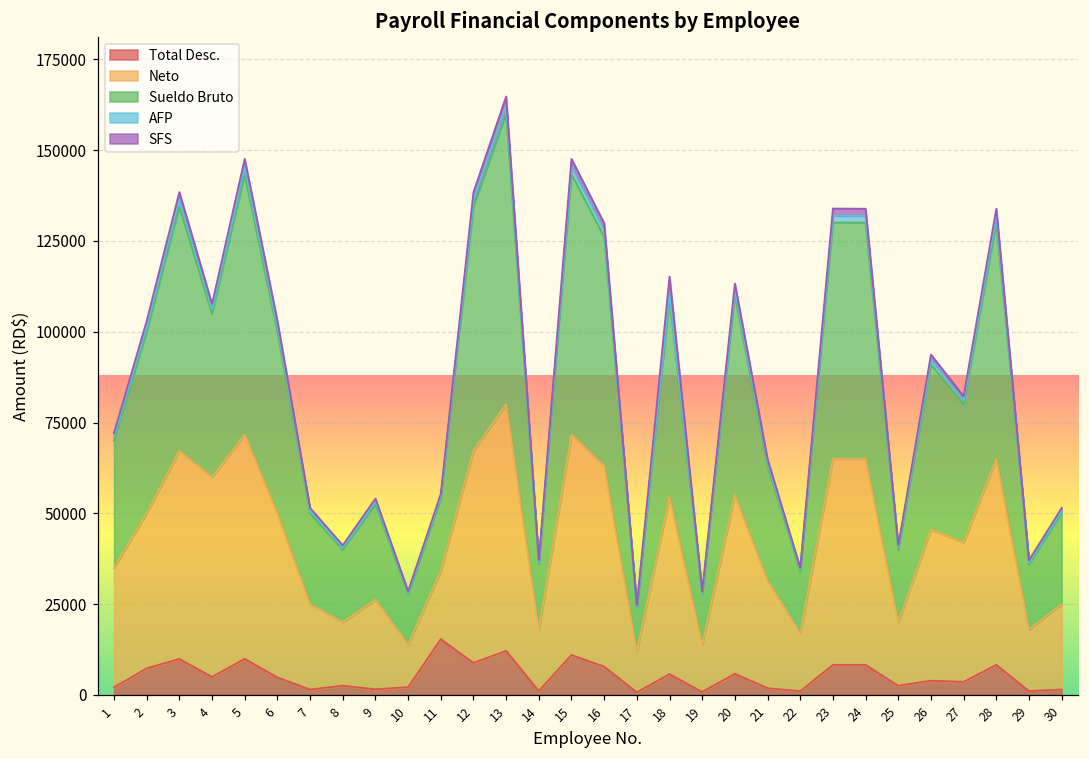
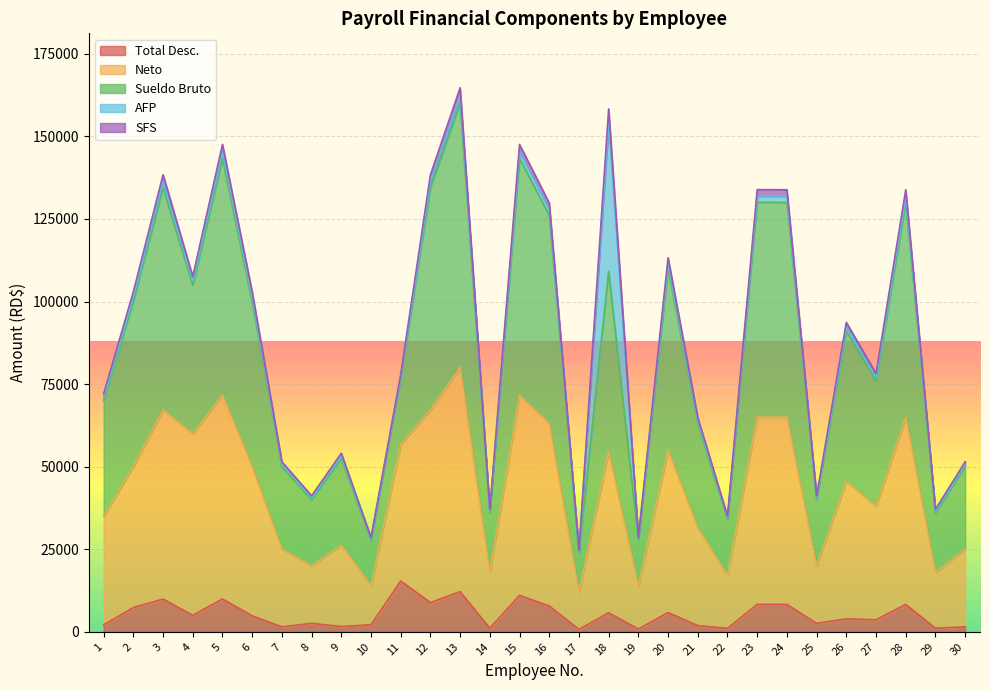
Neto, 11: 19000 -> 41000
AFP, 18: 2000 -> 45000
Neto, 27: 38000 -> 34000
